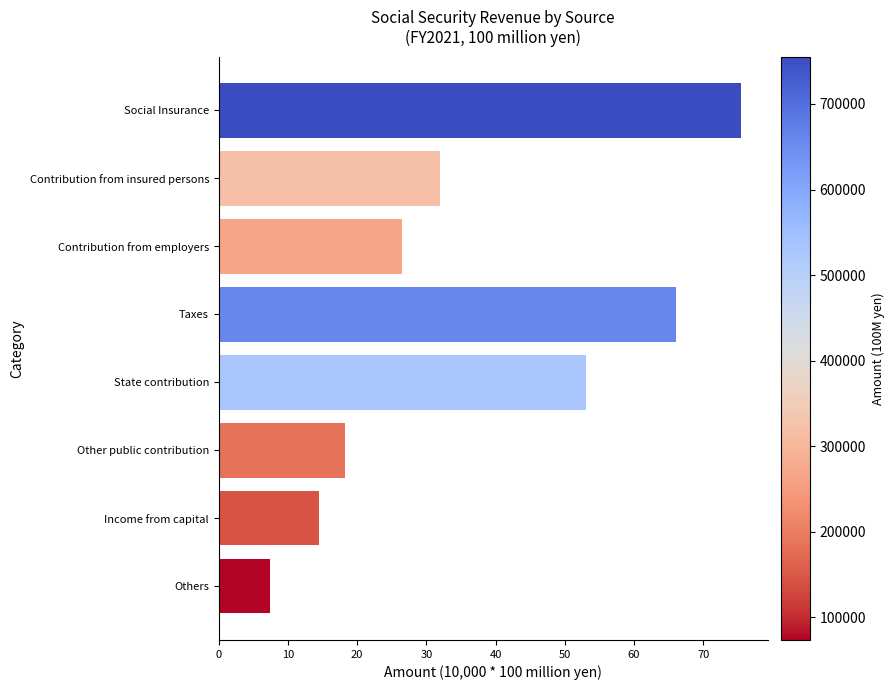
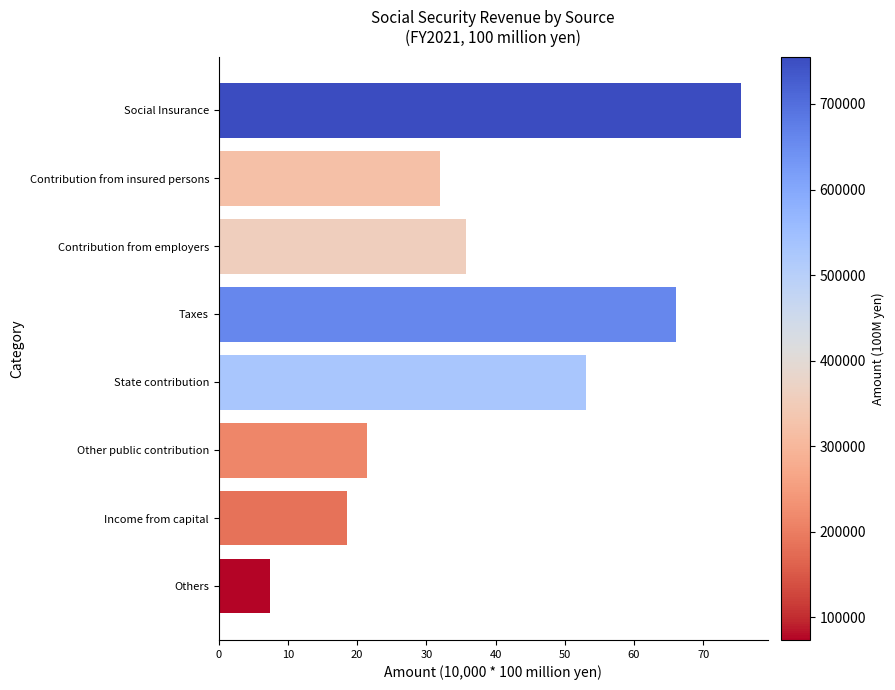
Contribution from employers: 26 -> 36
Other public contribution: 18 -> 21
Income from capital: 14 -> 19
